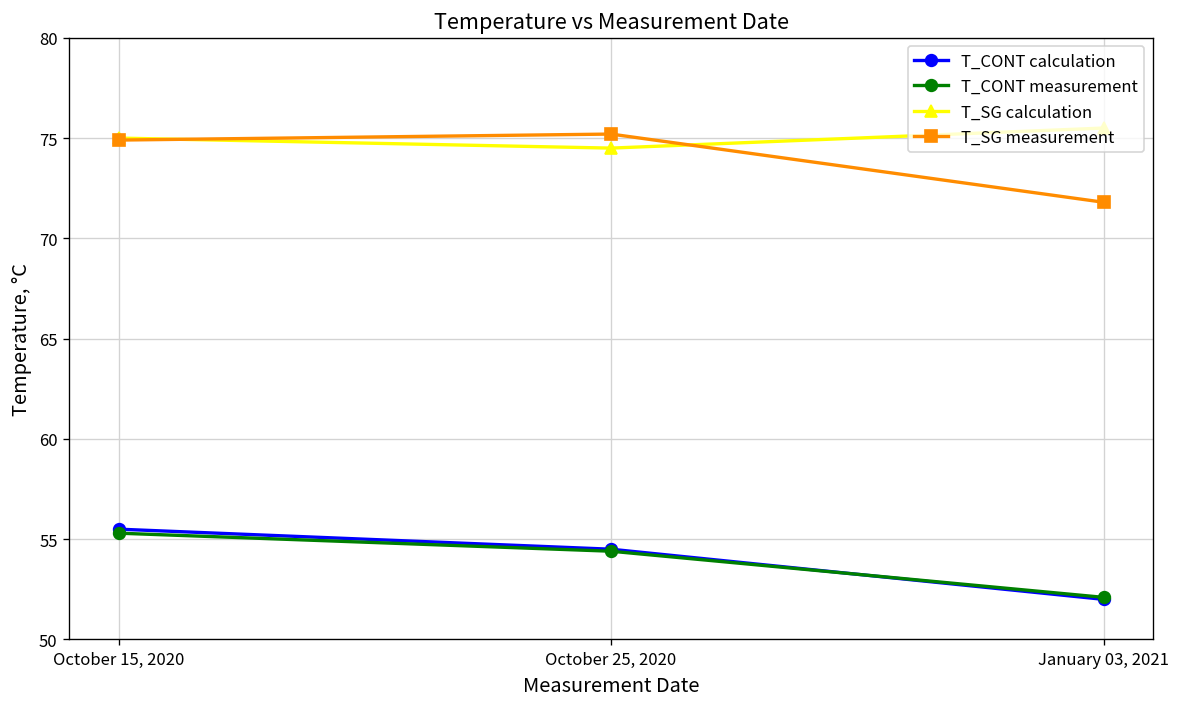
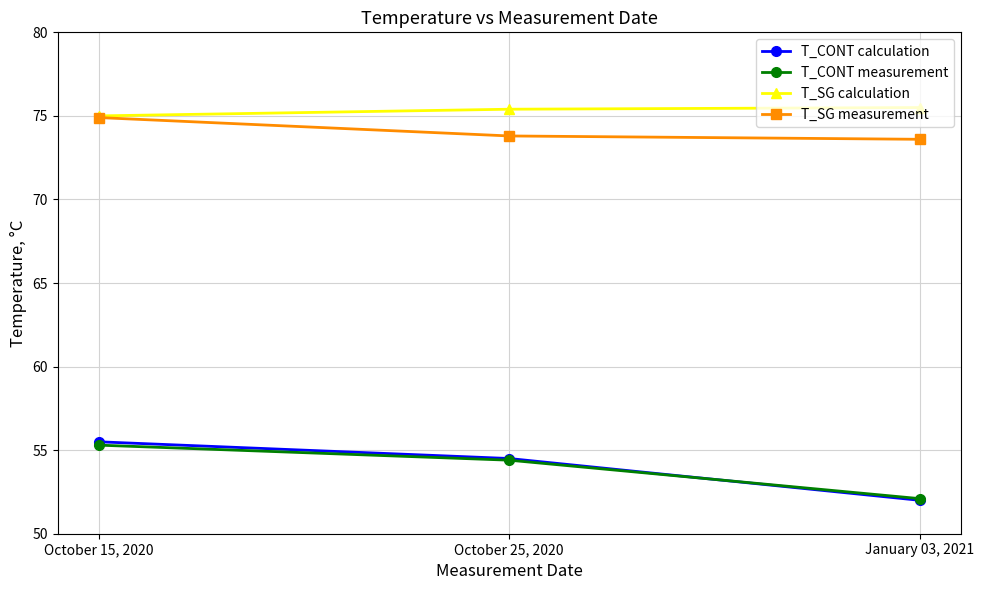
T_SG calculation, October 25, 2020: 74.5 -> 75.4
T_SG measurement, October 25, 2020: 75.2 -> 73.8
T_SG measurement, January 03, 2021: 71.8 -> 73.6
